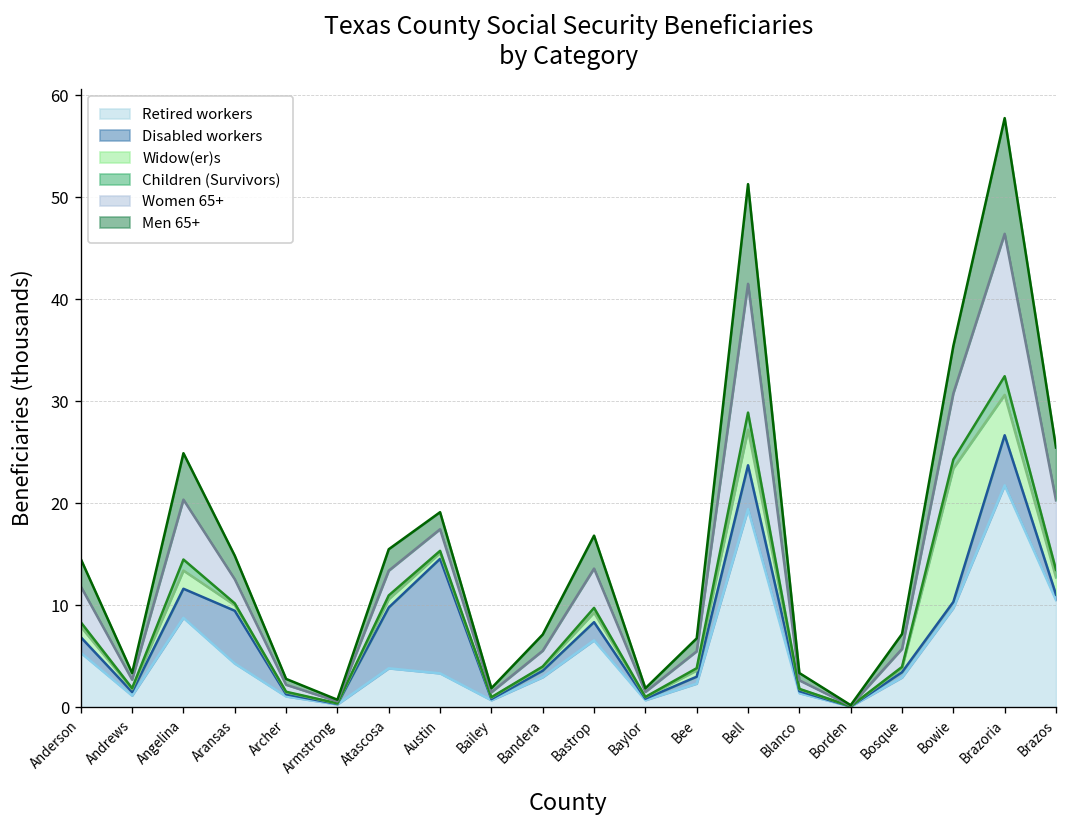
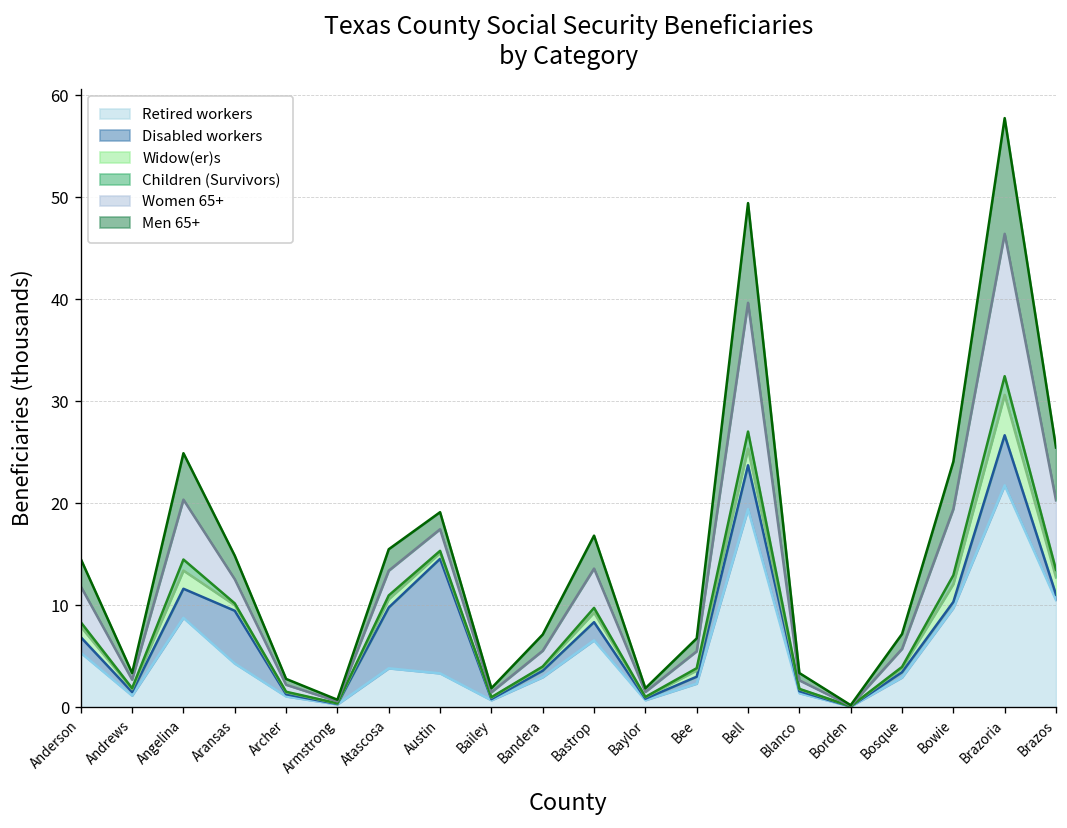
Widow(er)s, Bell: 3 -> 2
Widow(er)s, Bowie: 13 -> 2
